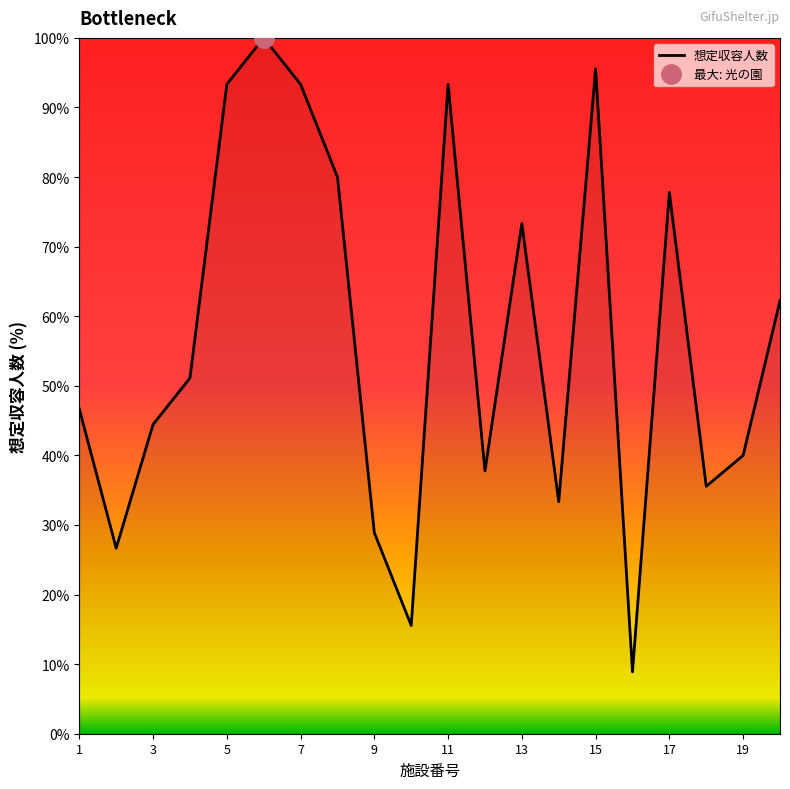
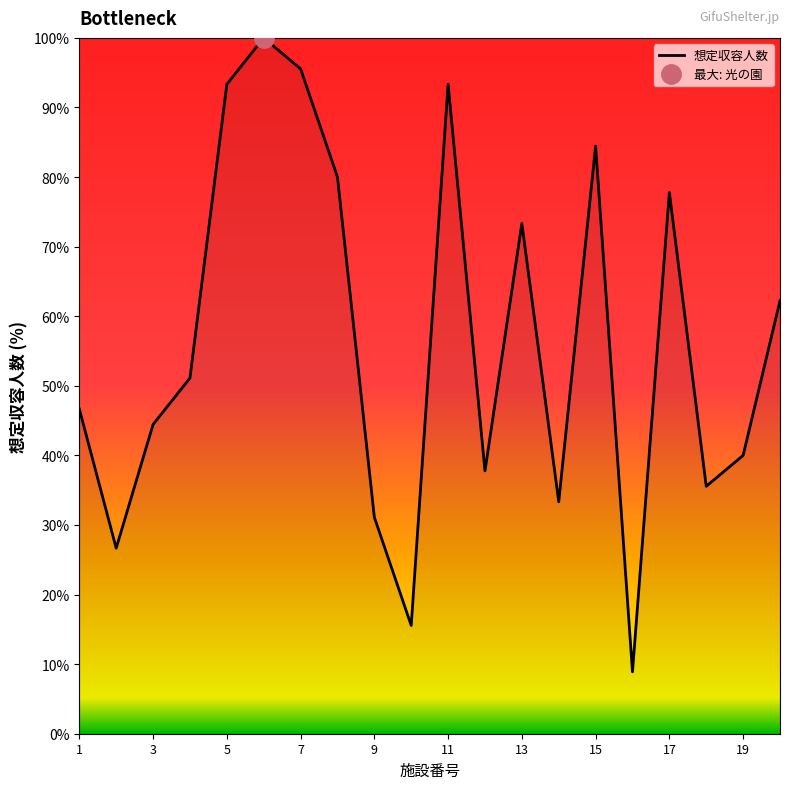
想定収容人数, 7: 93% -> 96%
想定収容人数, 9: 29% -> 31%
想定収容人数, 15: 96% -> 84%
